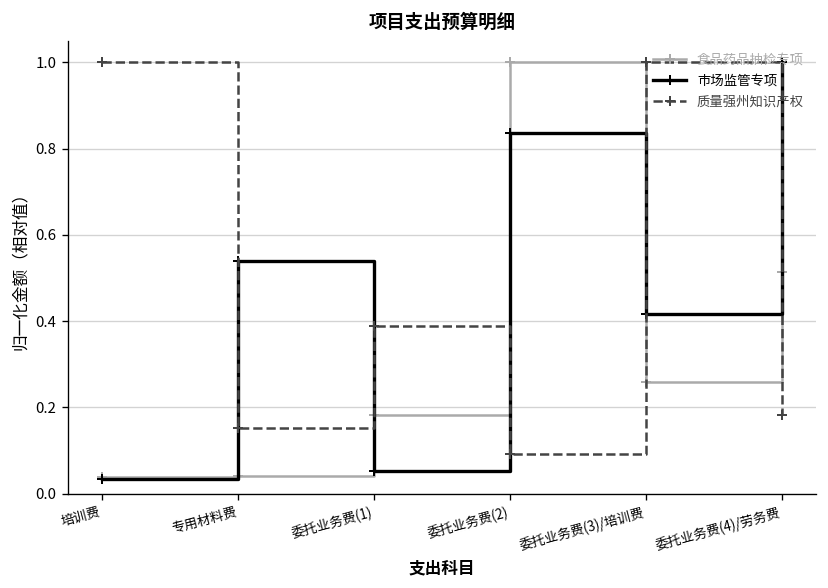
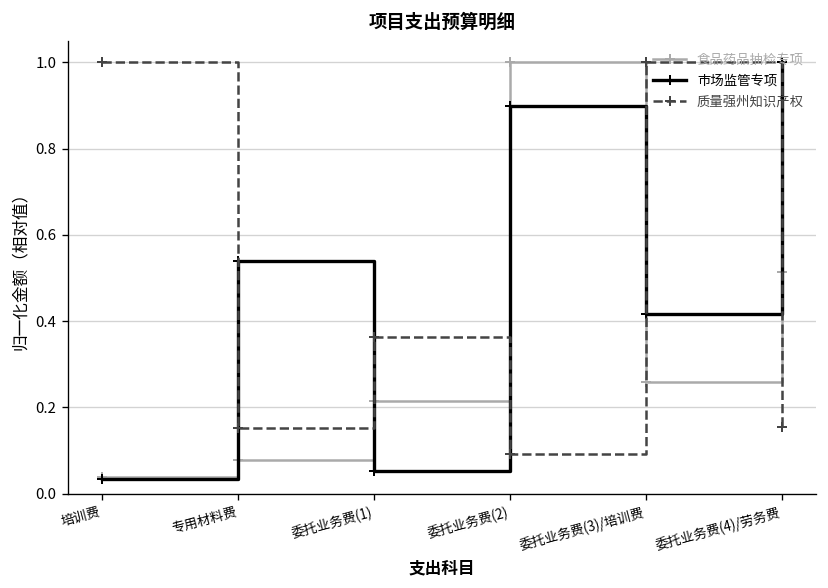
食品药品抽检专项, 专用材料费: 0.04 -> 0.08
食品药品抽检专项, 委托业务费(1): 0.18 -> 0.22
质量强州知识产权, 委托业务费(1): 0.39 -> 0.36
市场监管专项, 委托业务费(2): 0.84 -> 0.90
质量强州知识产权, 委托业务费(4)/劳务费: 0.18 -> 0.15
